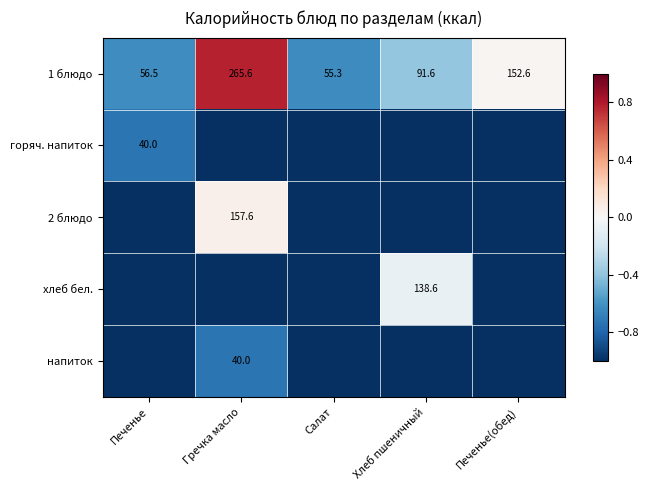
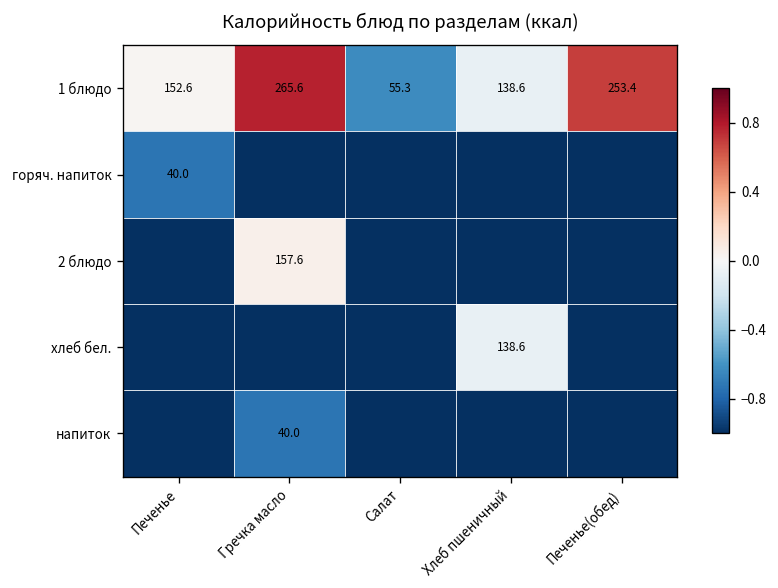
1 блюдо, Печенье: 56.5 -> 152.6
1 блюдо, Хлеб пшеничный: 91.6 -> 138.6
1 блюдо, Печенье(обед): 152.6 -> 253.4
